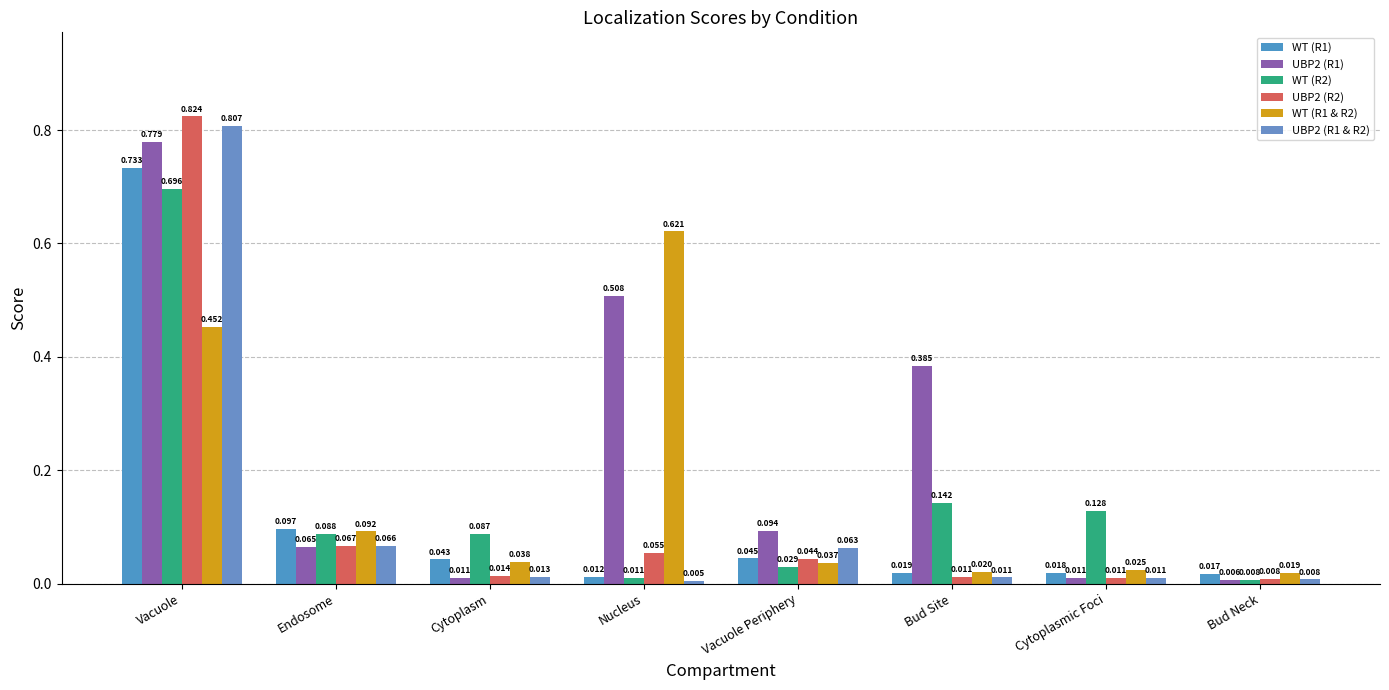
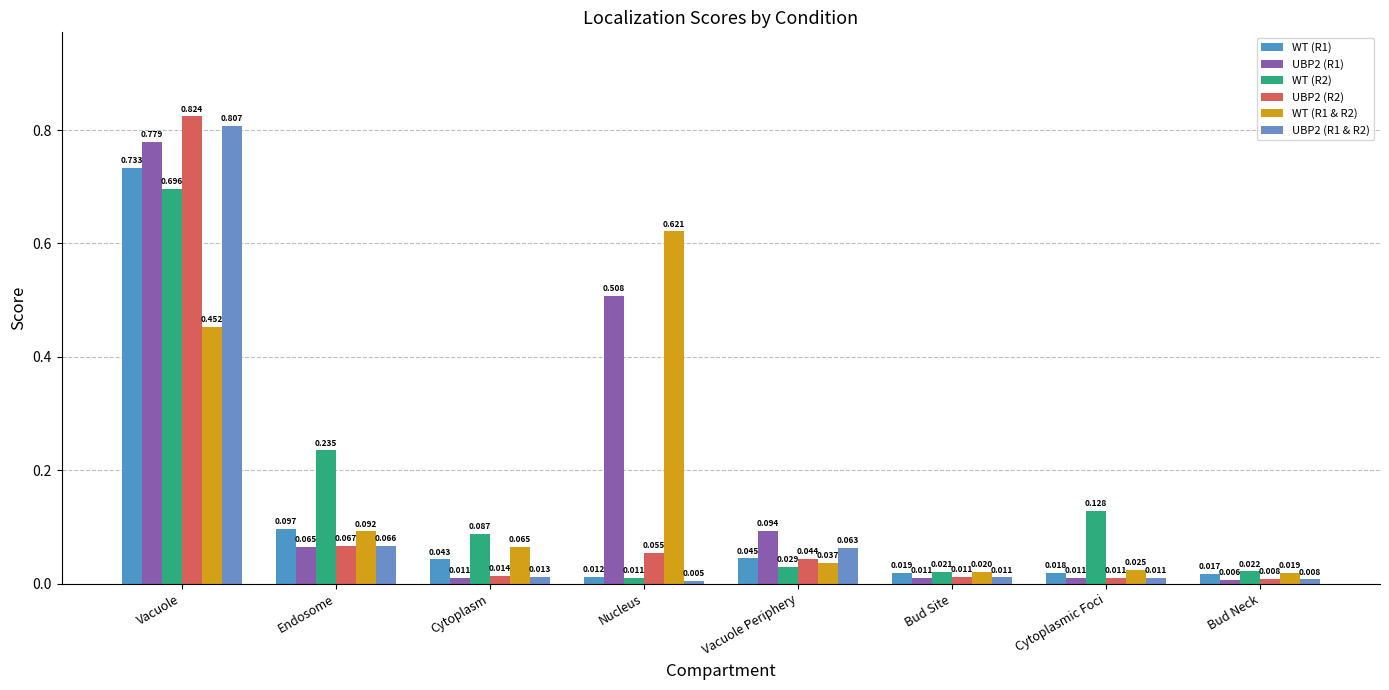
WT (R2), Endosome: 0.088 -> 0.235
WT (R1 & R2), Cytoplasm: 0.038 -> 0.065
UBP2 (R1), Bud Site: 0.385 -> 0.011
WT (R2), Bud Site: 0.142 -> 0.021
WT (R2), Bud Neck: 0.008 -> 0.022
